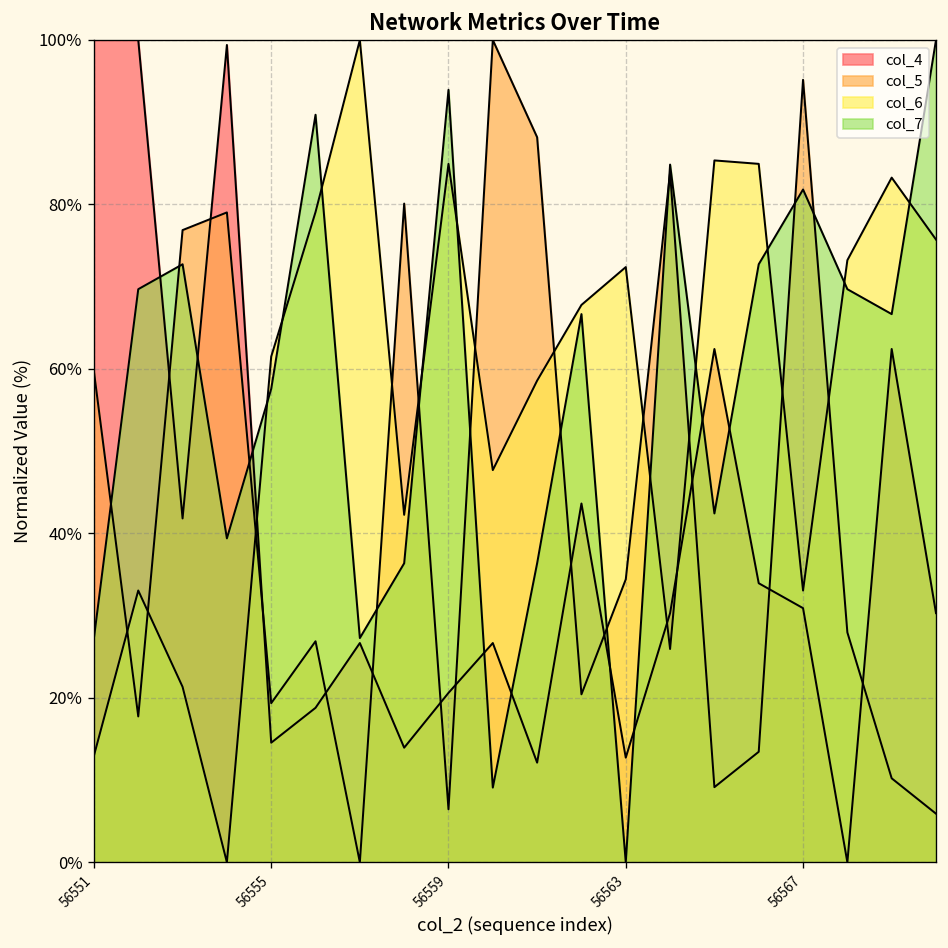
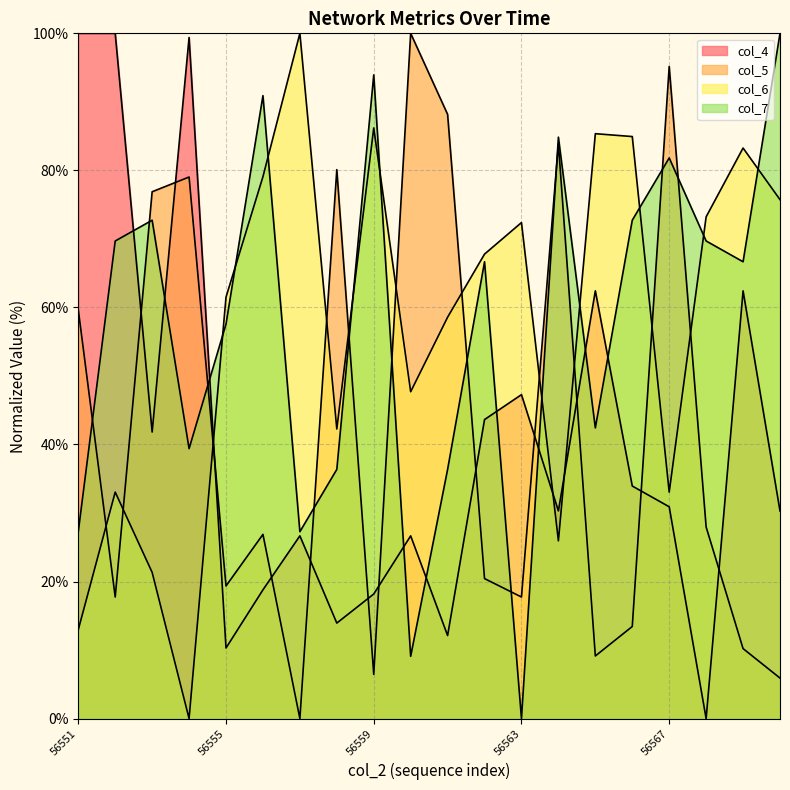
col_4, 56555: 15% -> 10%
col_4, 56559: 21% -> 18%
col_6, 56559: 85% -> 86%
col_4, 56563: 13% -> 47%
col_5, 56563: 34% -> 18%
